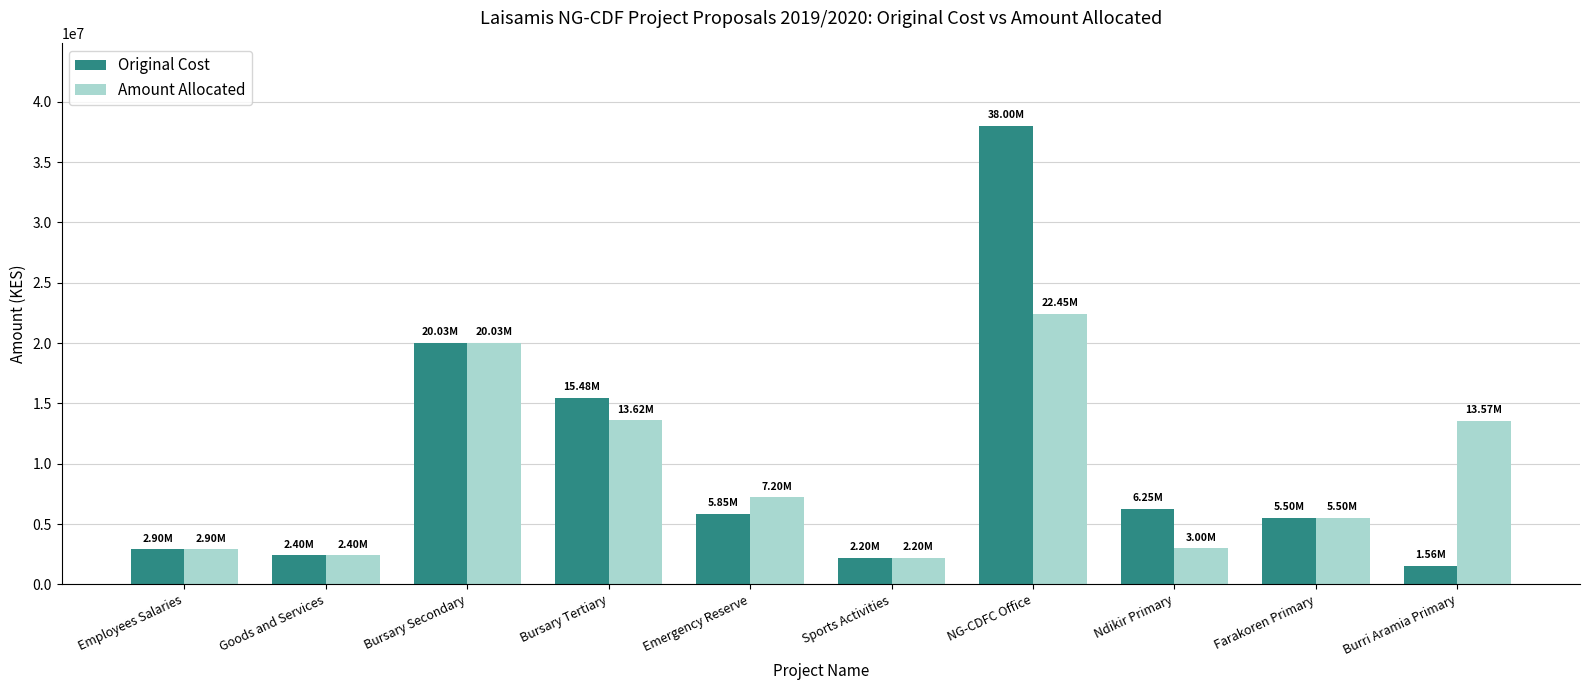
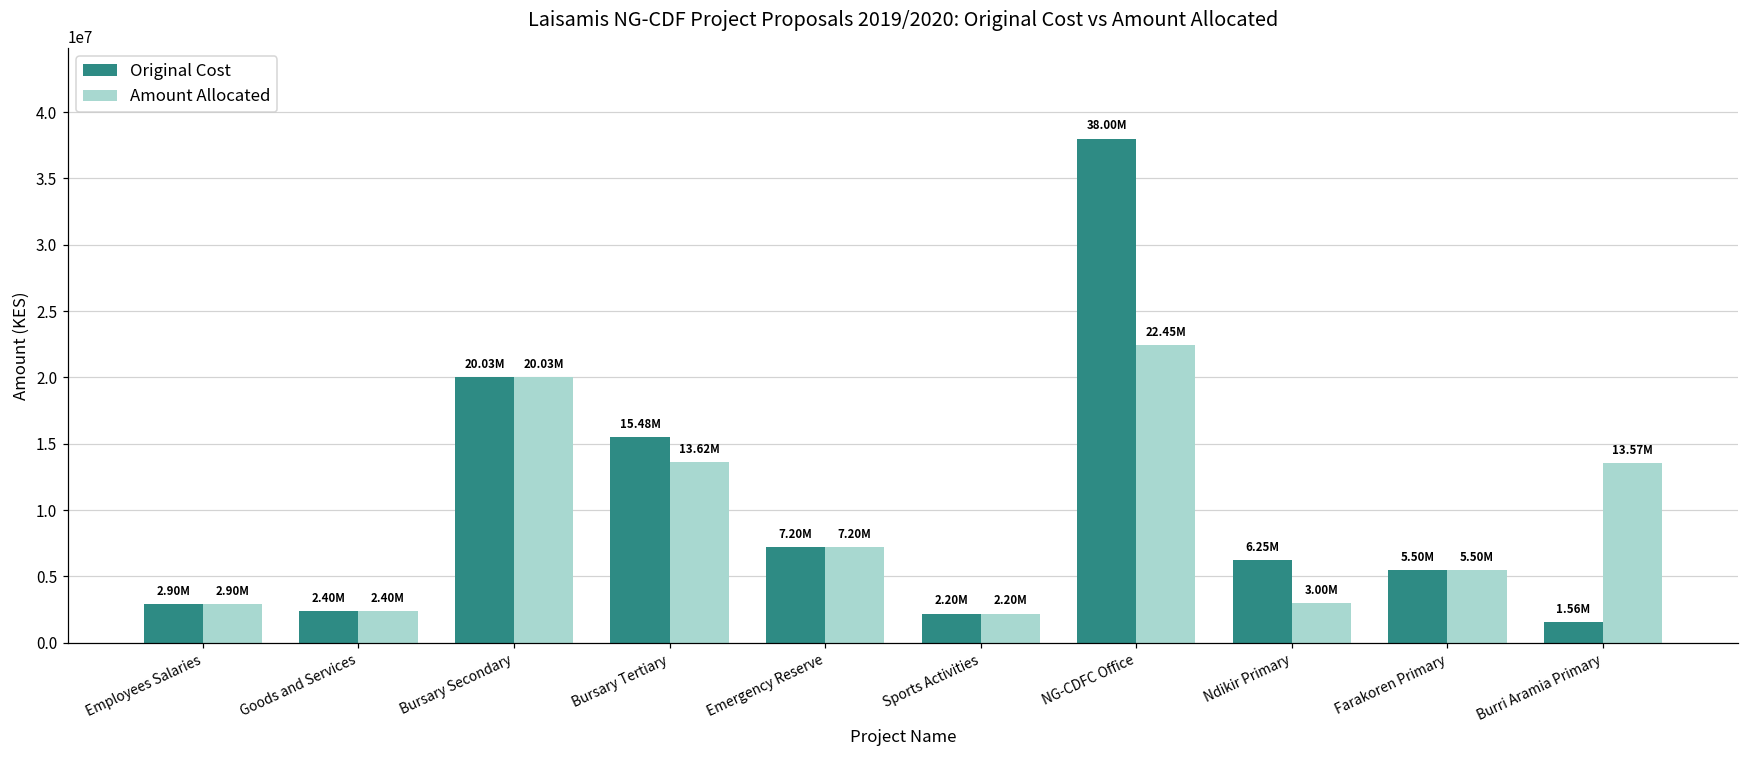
Original Cost, Emergency Reserve: 5.85M -> 7.20M
